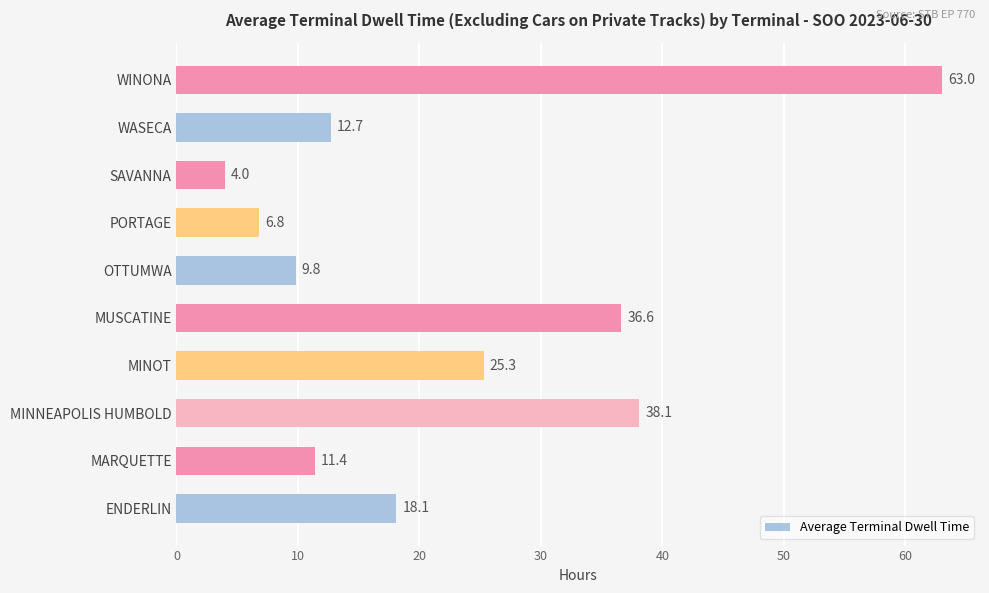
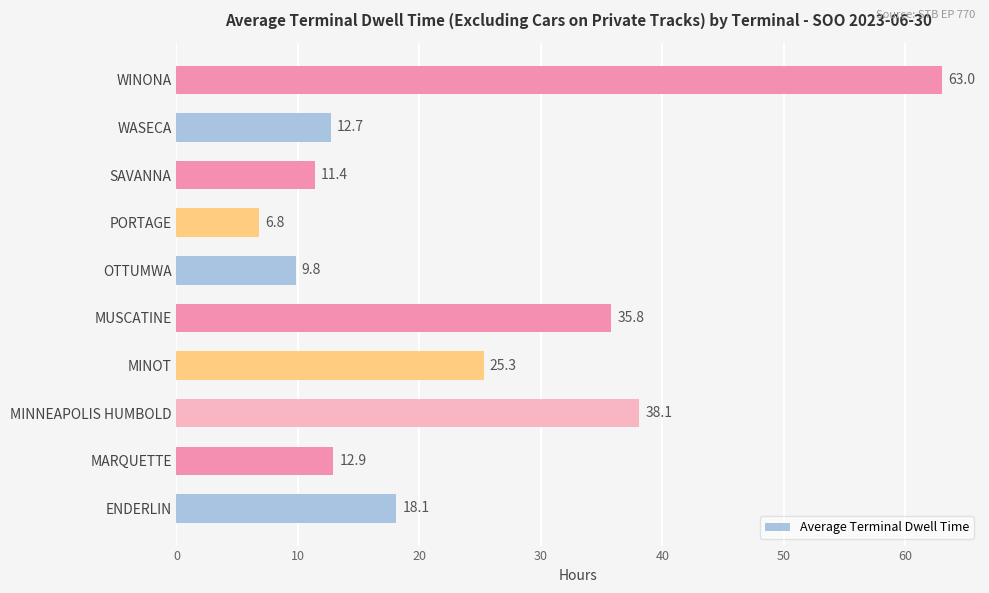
SAVANNA: 4.0 -> 11.4
MUSCATINE: 36.6 -> 35.8
MARQUETTE: 11.4 -> 12.9
